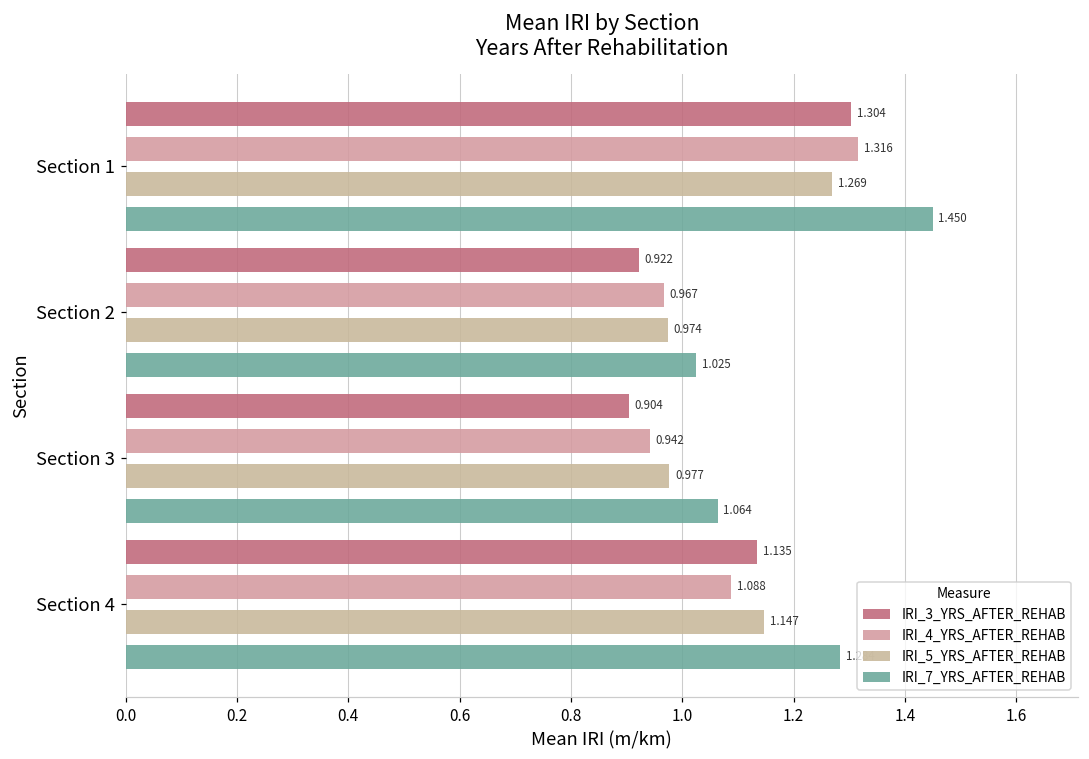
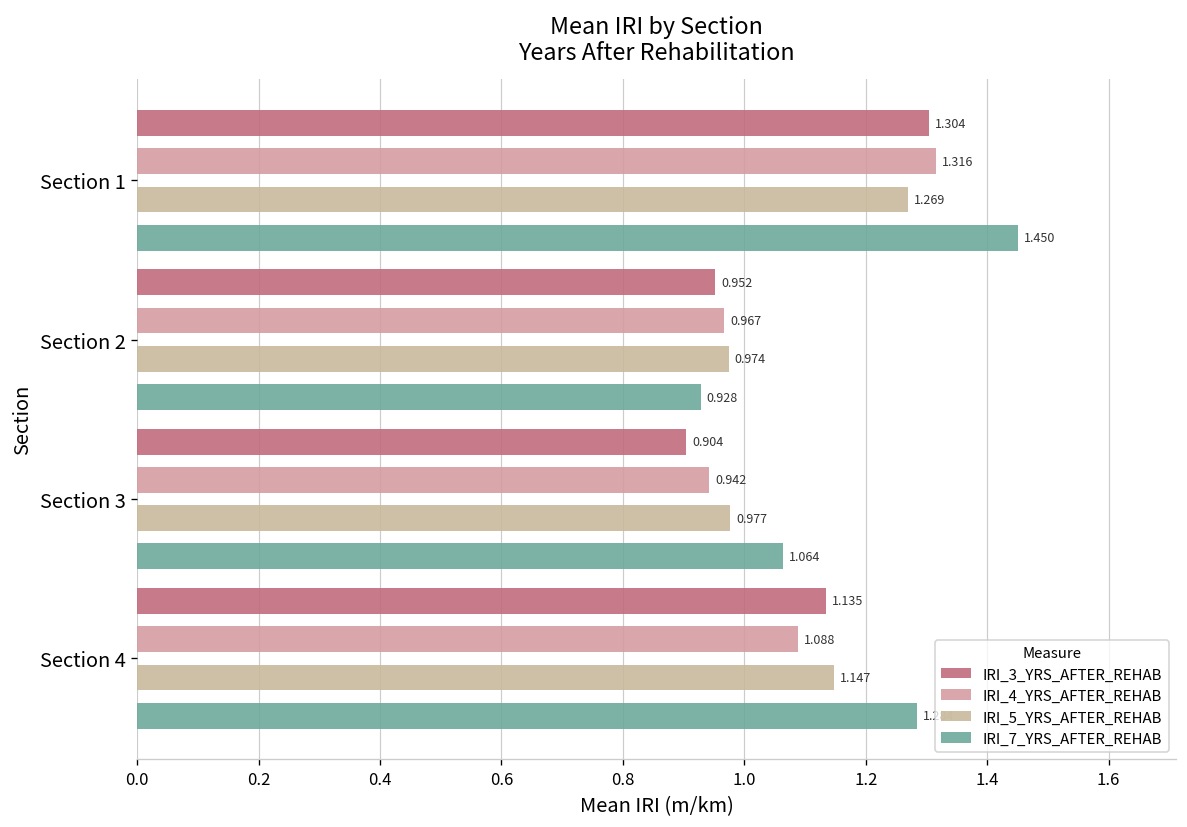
IRI_3_YRS_AFTER_REHAB, Section 2: 0.922 -> 0.952
IRI_7_YRS_AFTER_REHAB, Section 2: 1.025 -> 0.928
